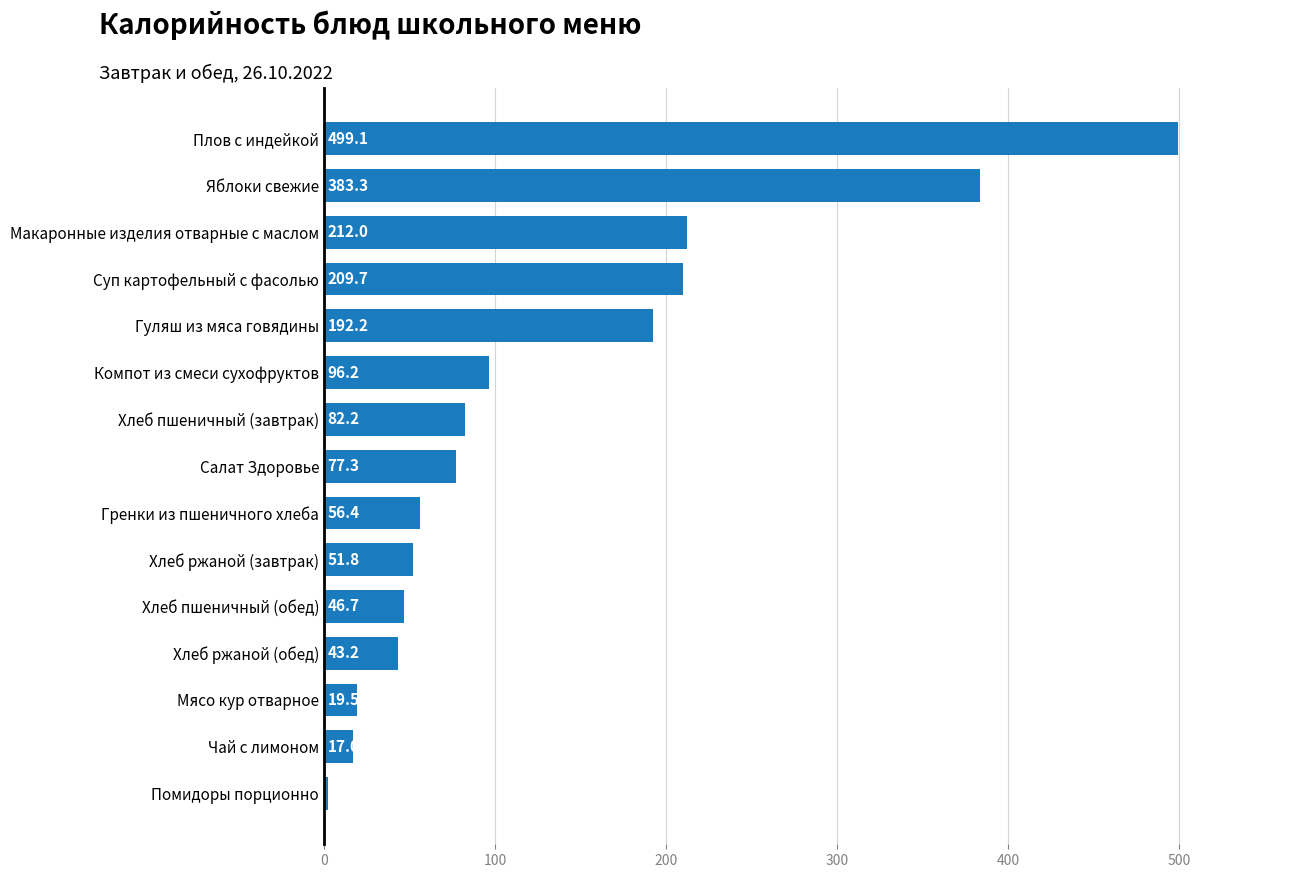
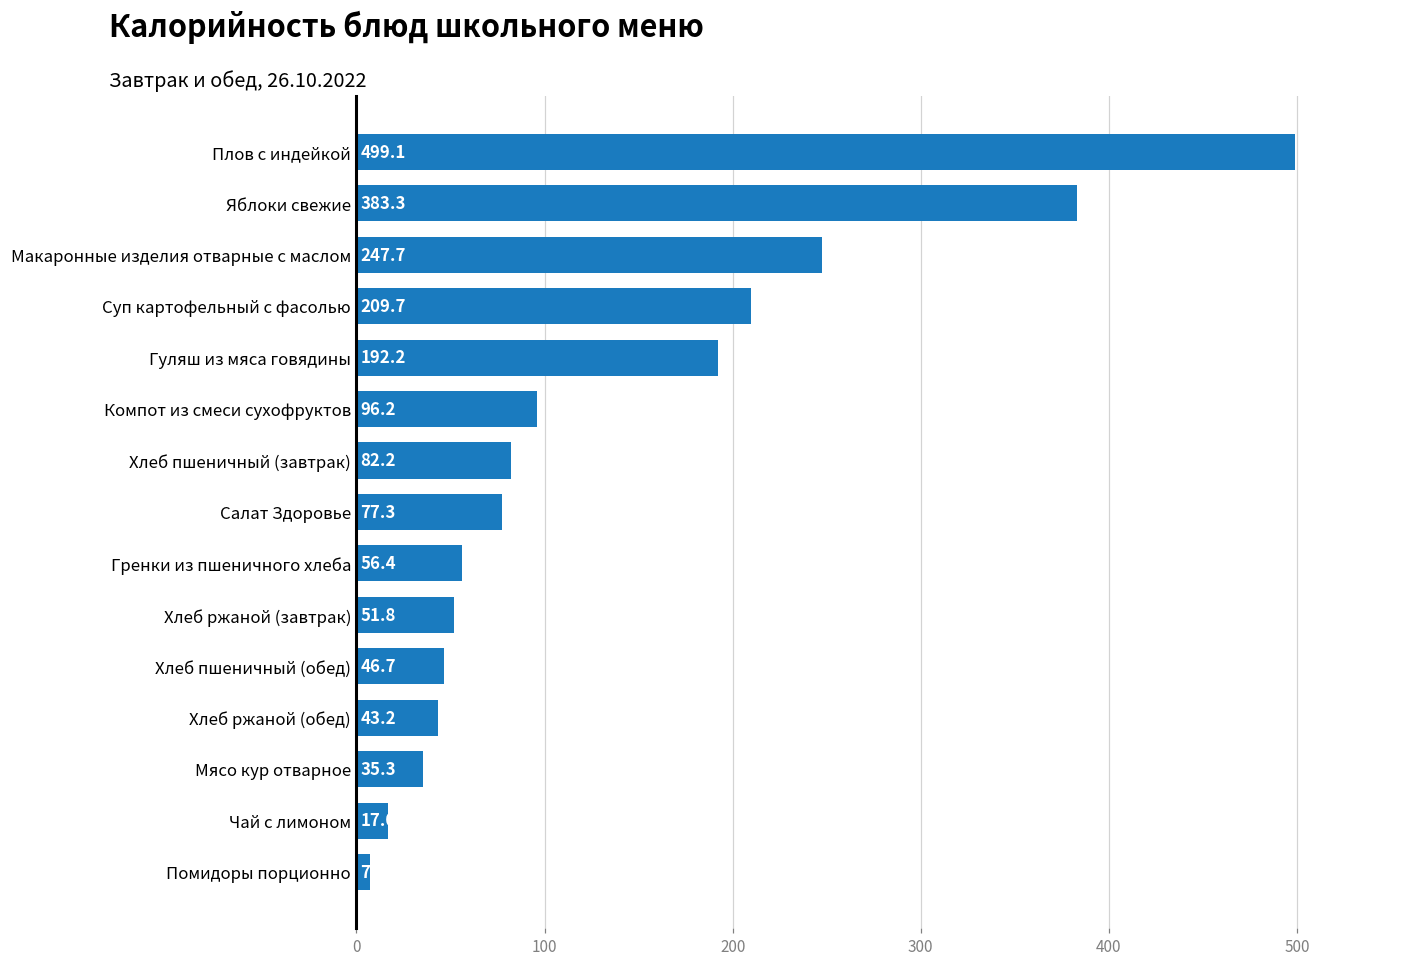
Макаронные изделия отварные с маслом: 212.0 -> 247.7
Мясо кур отварное: 19.5 -> 35.3
Помидоры порционно: 2 -> 7
